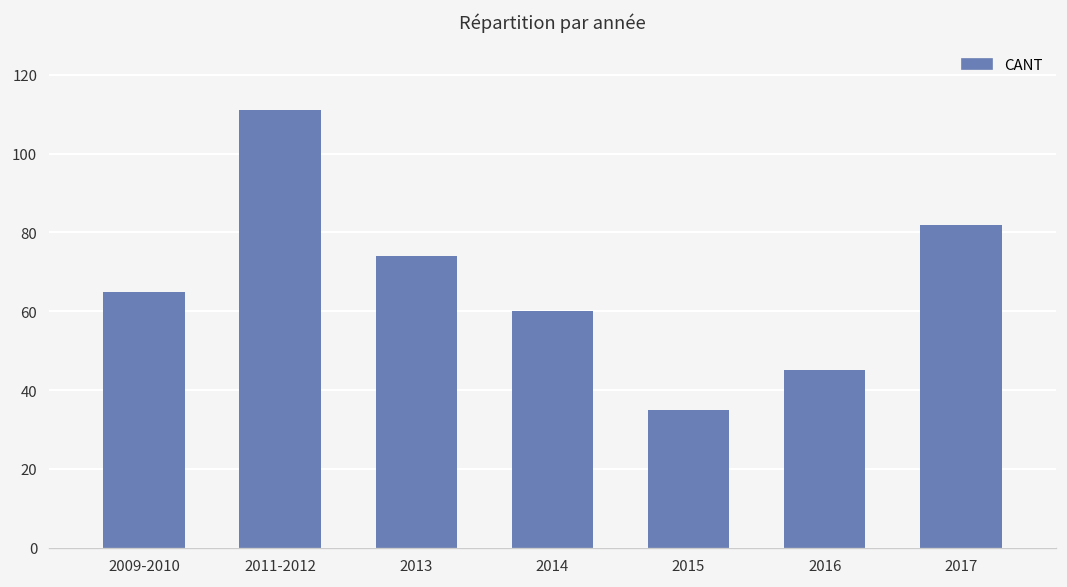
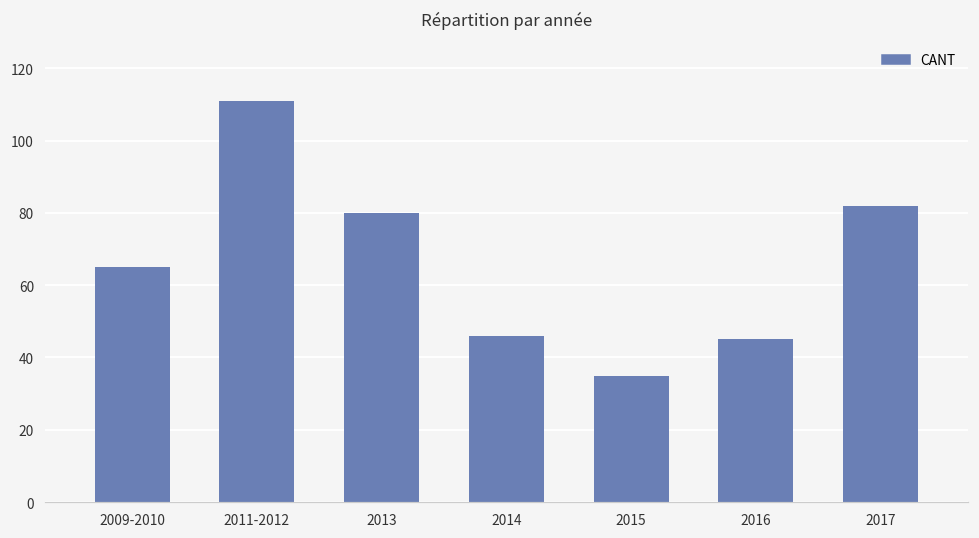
2013: 74 -> 80
2014: 60 -> 46
